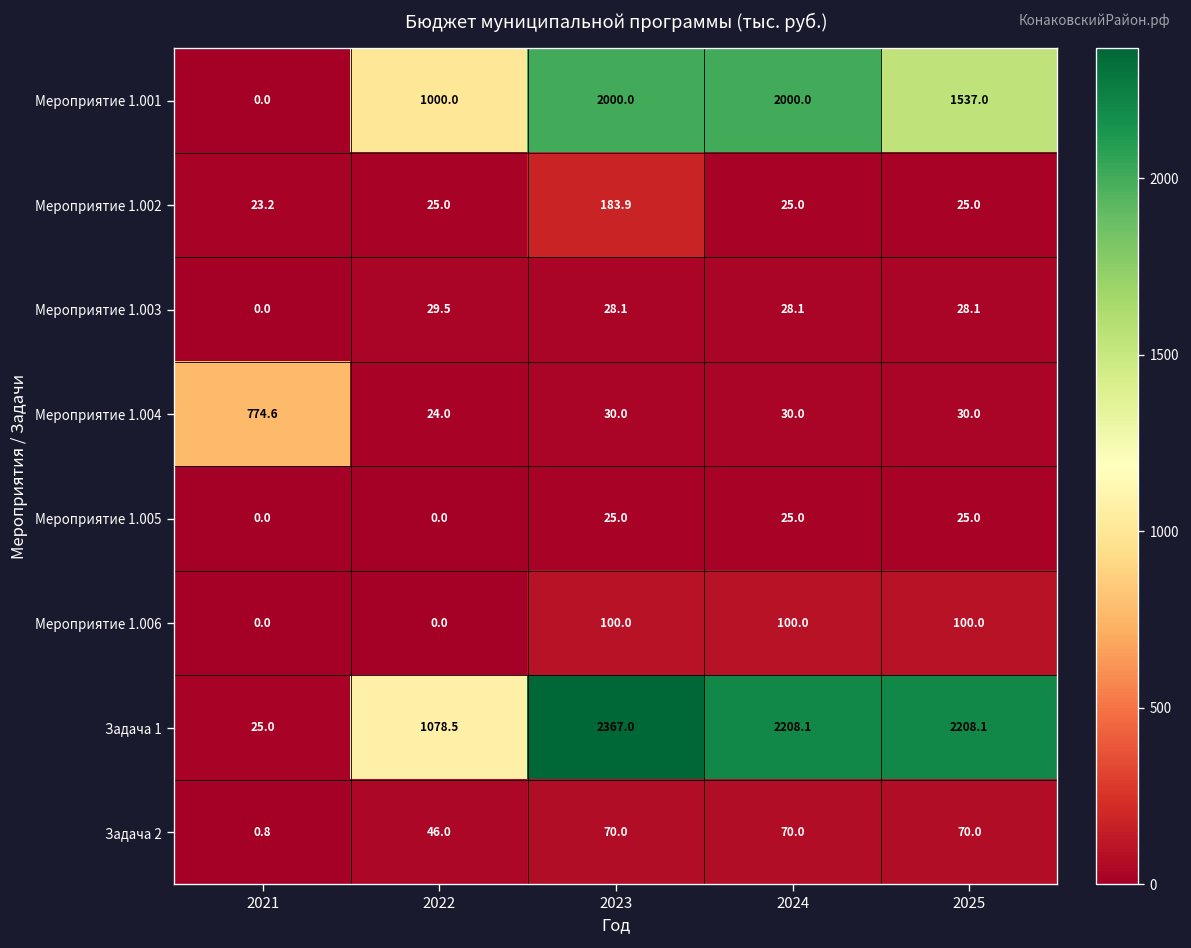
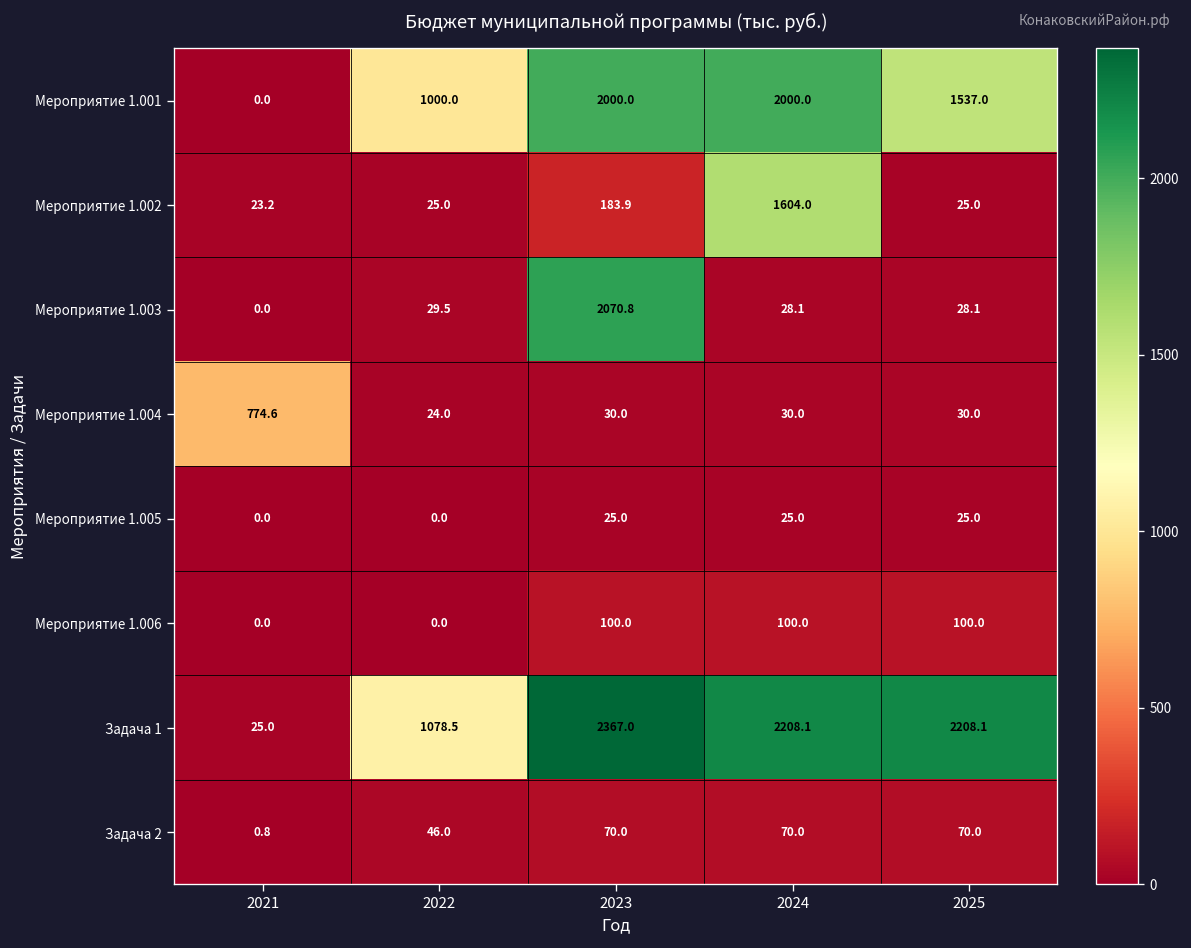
Мероприятие 1.002, 2024: 25.0 -> 1604.0
Мероприятие 1.003, 2023: 28.1 -> 2070.8
